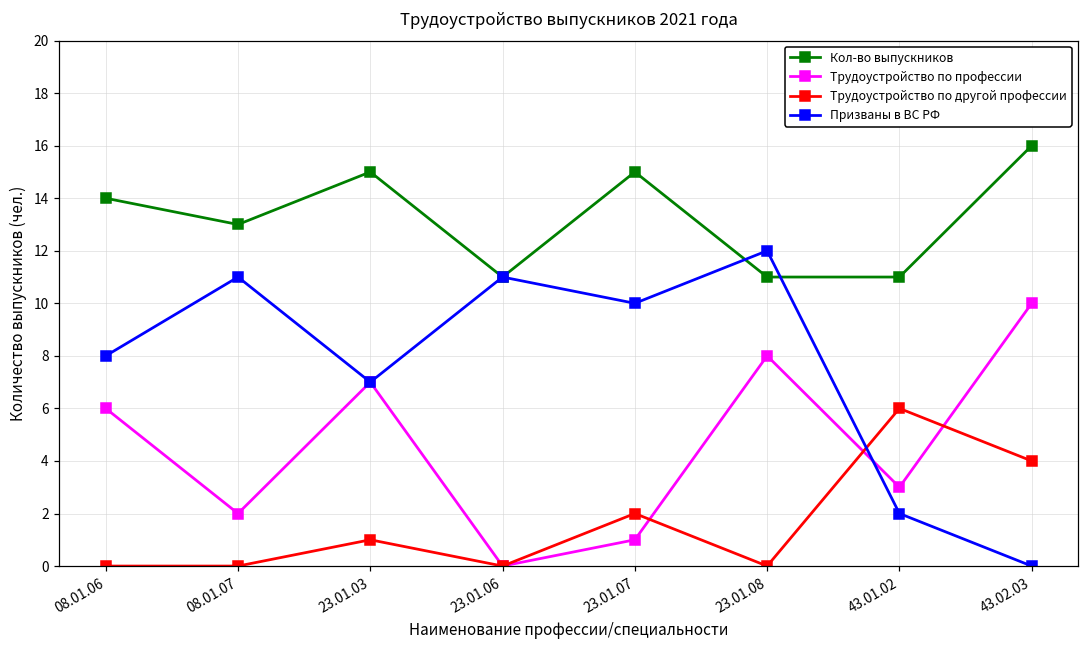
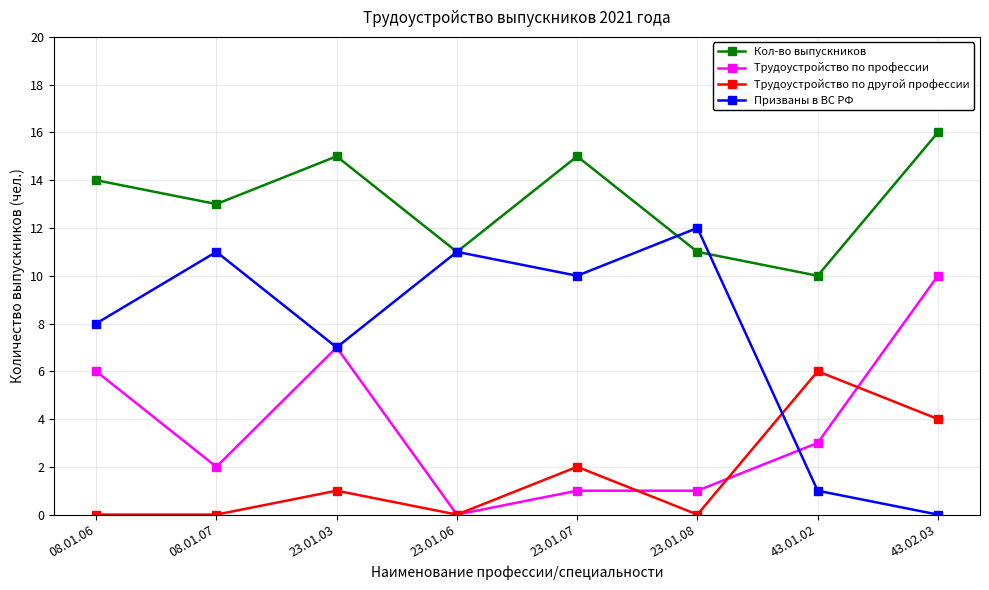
Трудоустройство по профессии, 23.01.08: 8 -> 1
Кол-во выпускников, 43.01.02: 11 -> 10
Призваны в ВС РФ, 43.01.02: 2 -> 1
